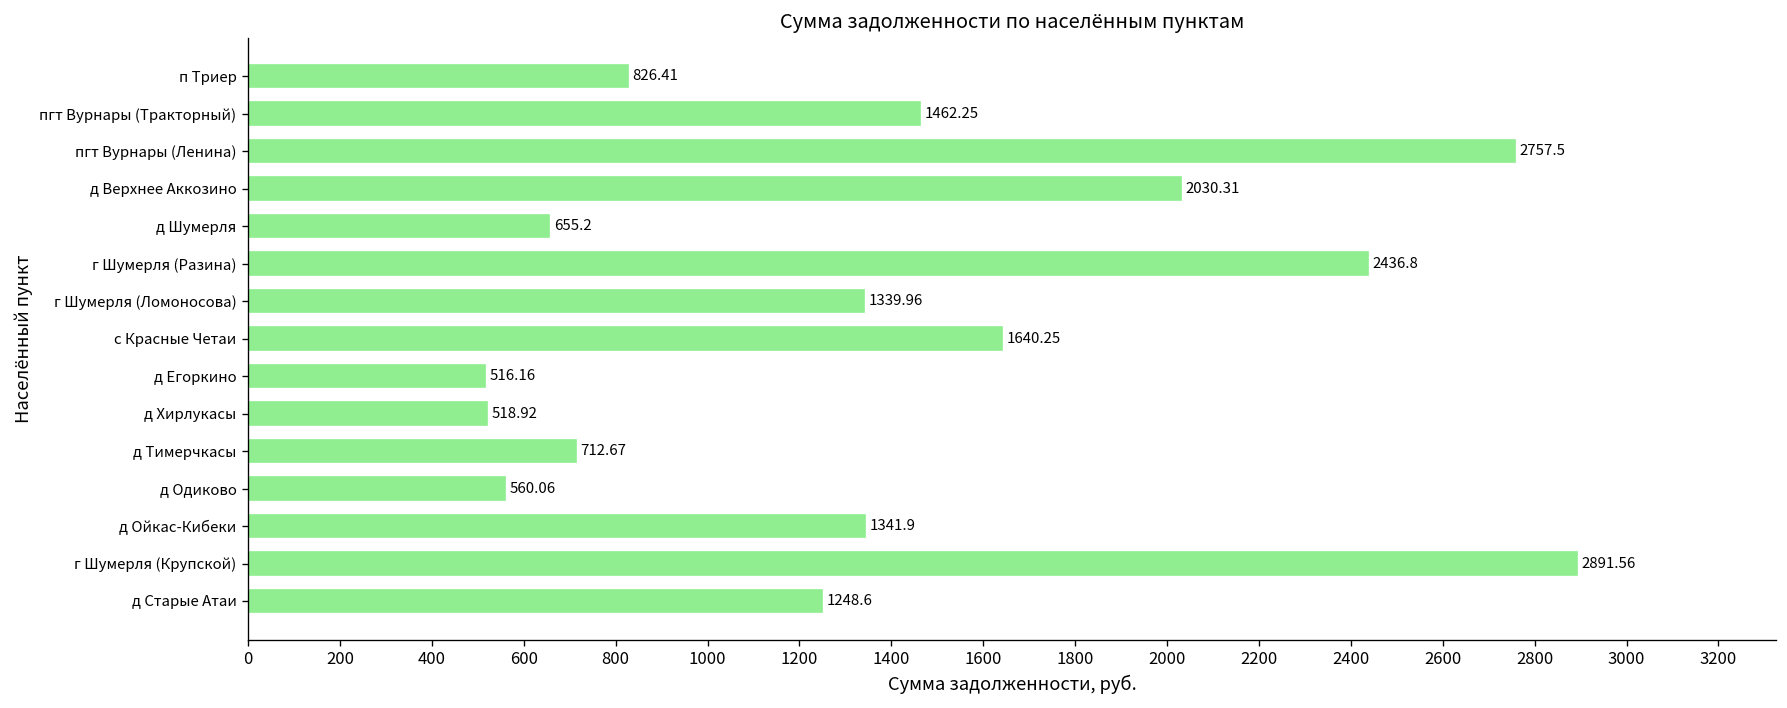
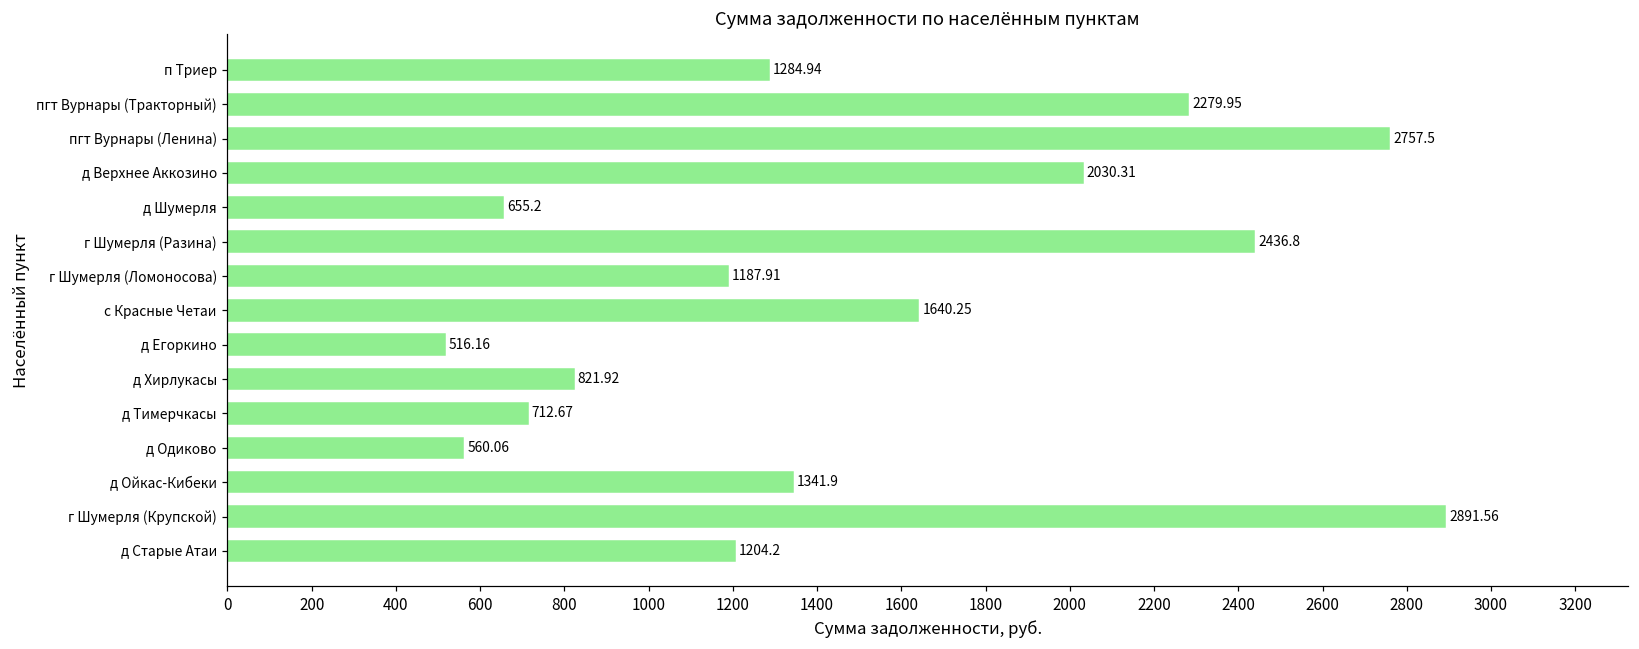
п Триер: 826.41 -> 1284.94
пгт Вурнары (Тракторный): 1462.25 -> 2279.95
г Шумерля (Ломоносова): 1339.96 -> 1187.91
д Хирлукасы: 518.92 -> 821.92
д Старые Атаи: 1248.6 -> 1204.2
